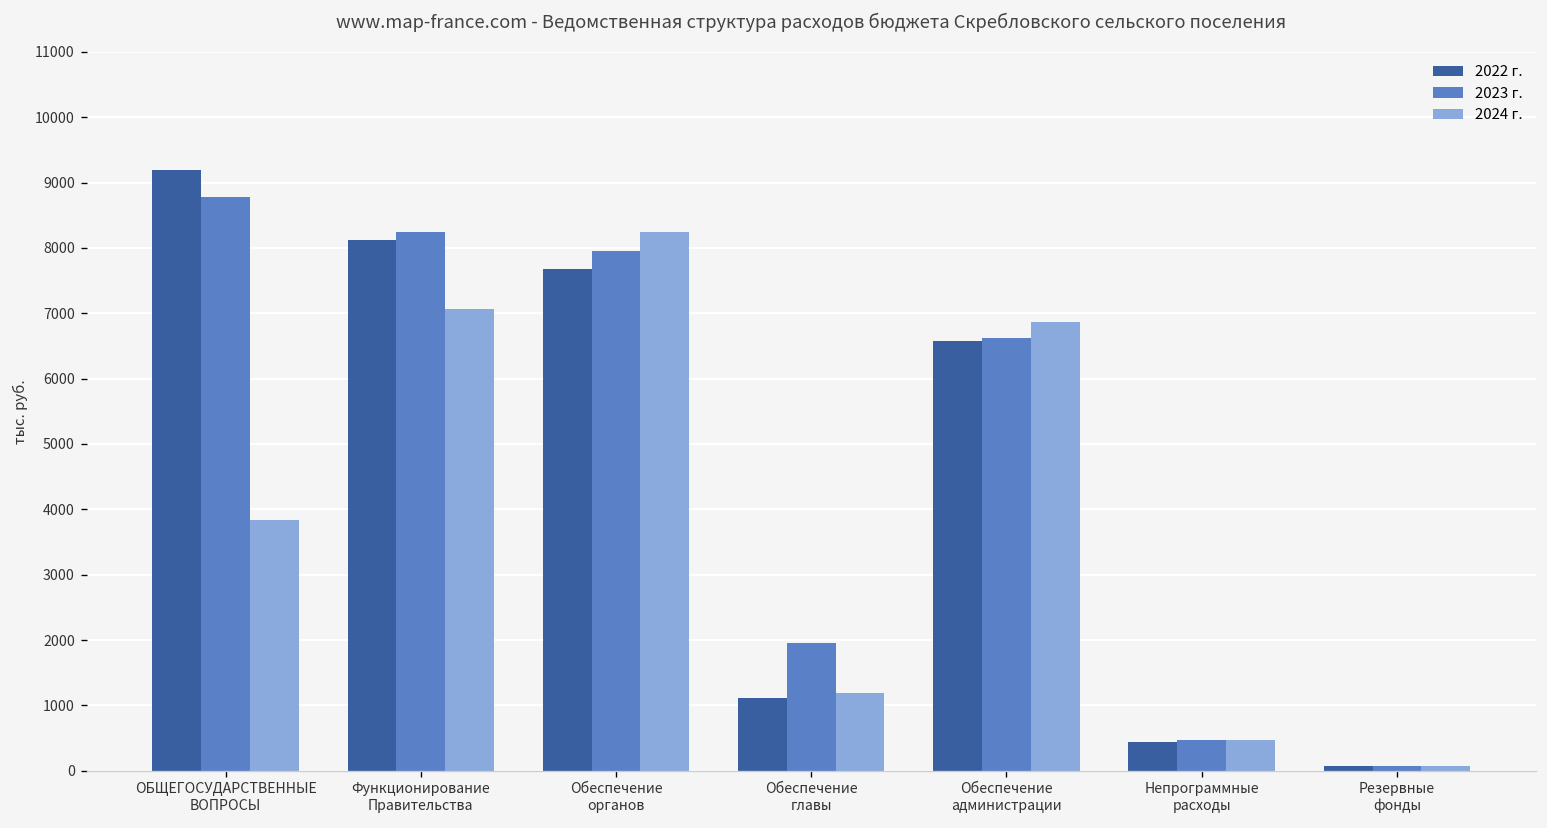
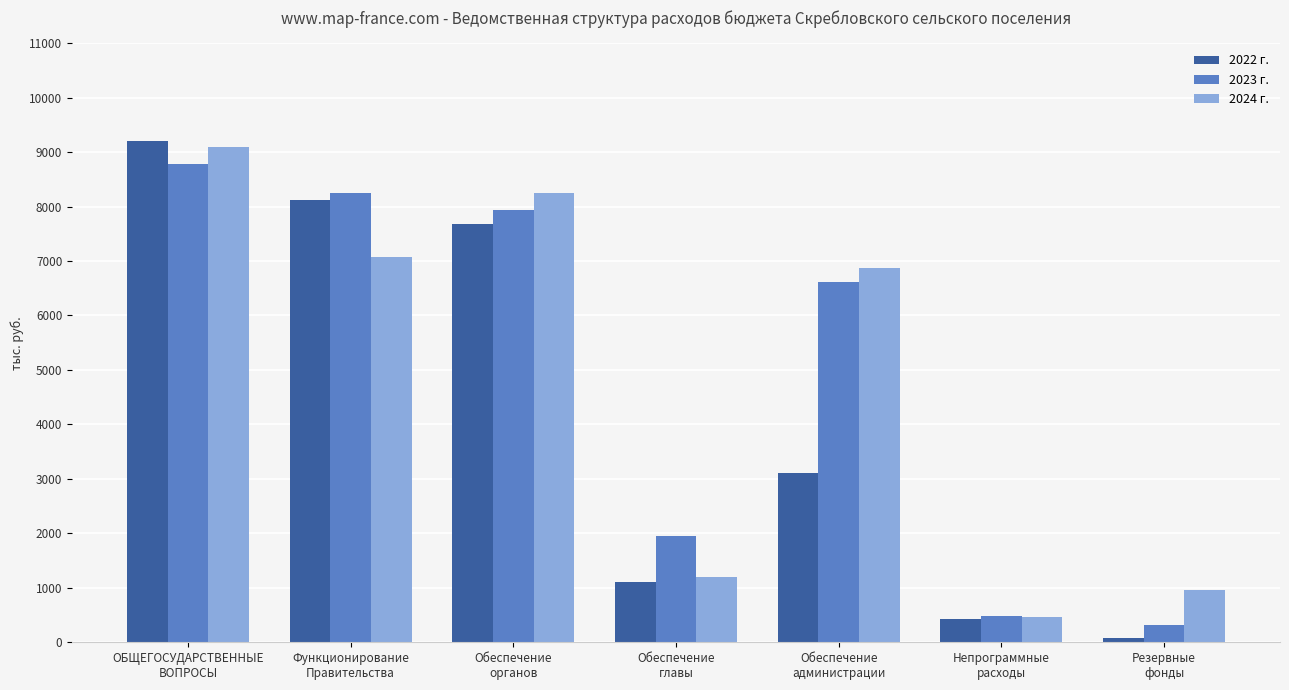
2024 г., ОБЩЕГОСУДАРСТВЕННЫЕ ВОПРОСЫ: 3800 -> 9100
2022 г., Обеспечение администрации: 6600 -> 3100
2023 г., Резервные фонды: 100 -> 300
2024 г., Резервные фонды: 100 -> 1000
